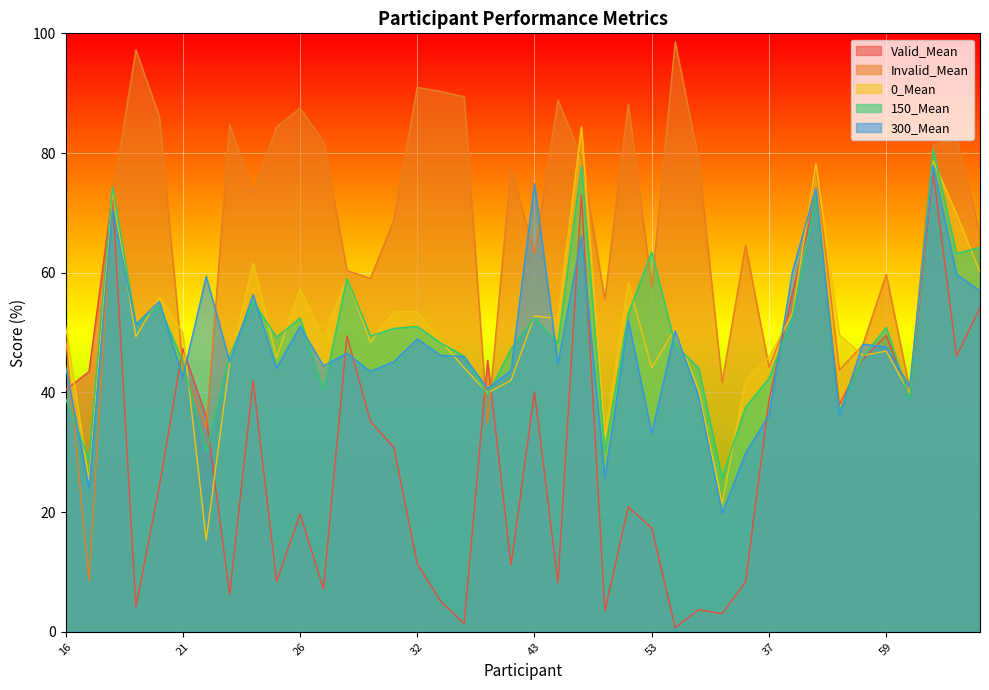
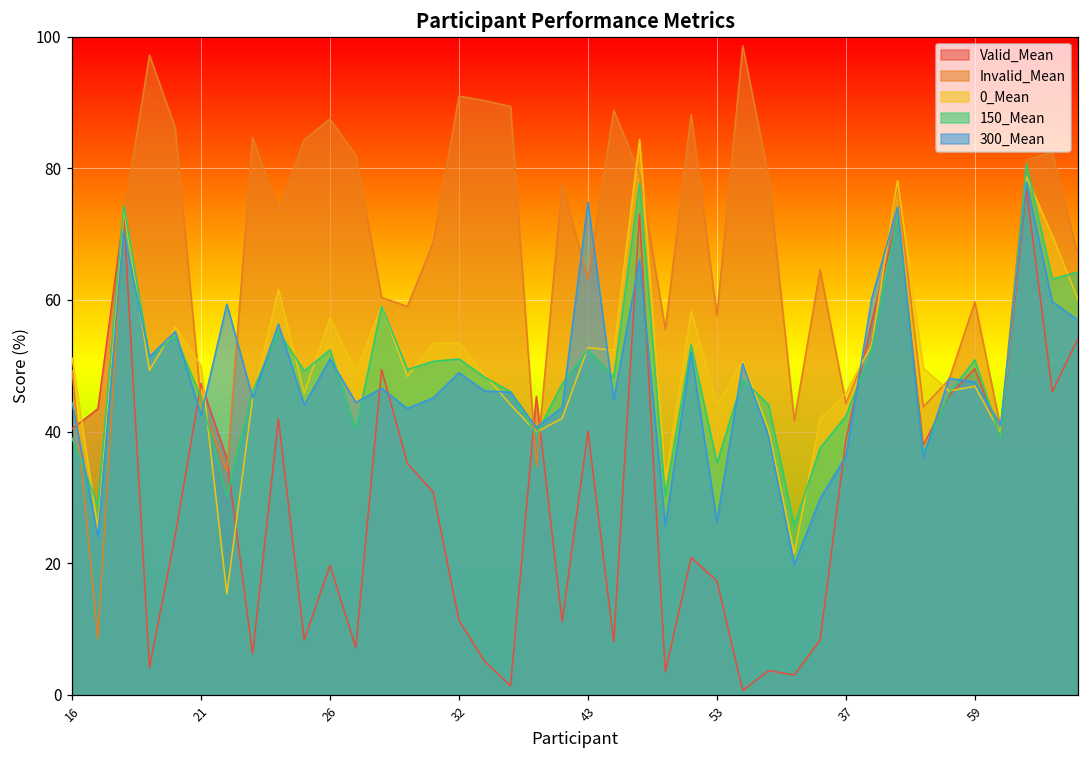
150_Mean, 53: 63 -> 35
300_Mean, 53: 33 -> 26
